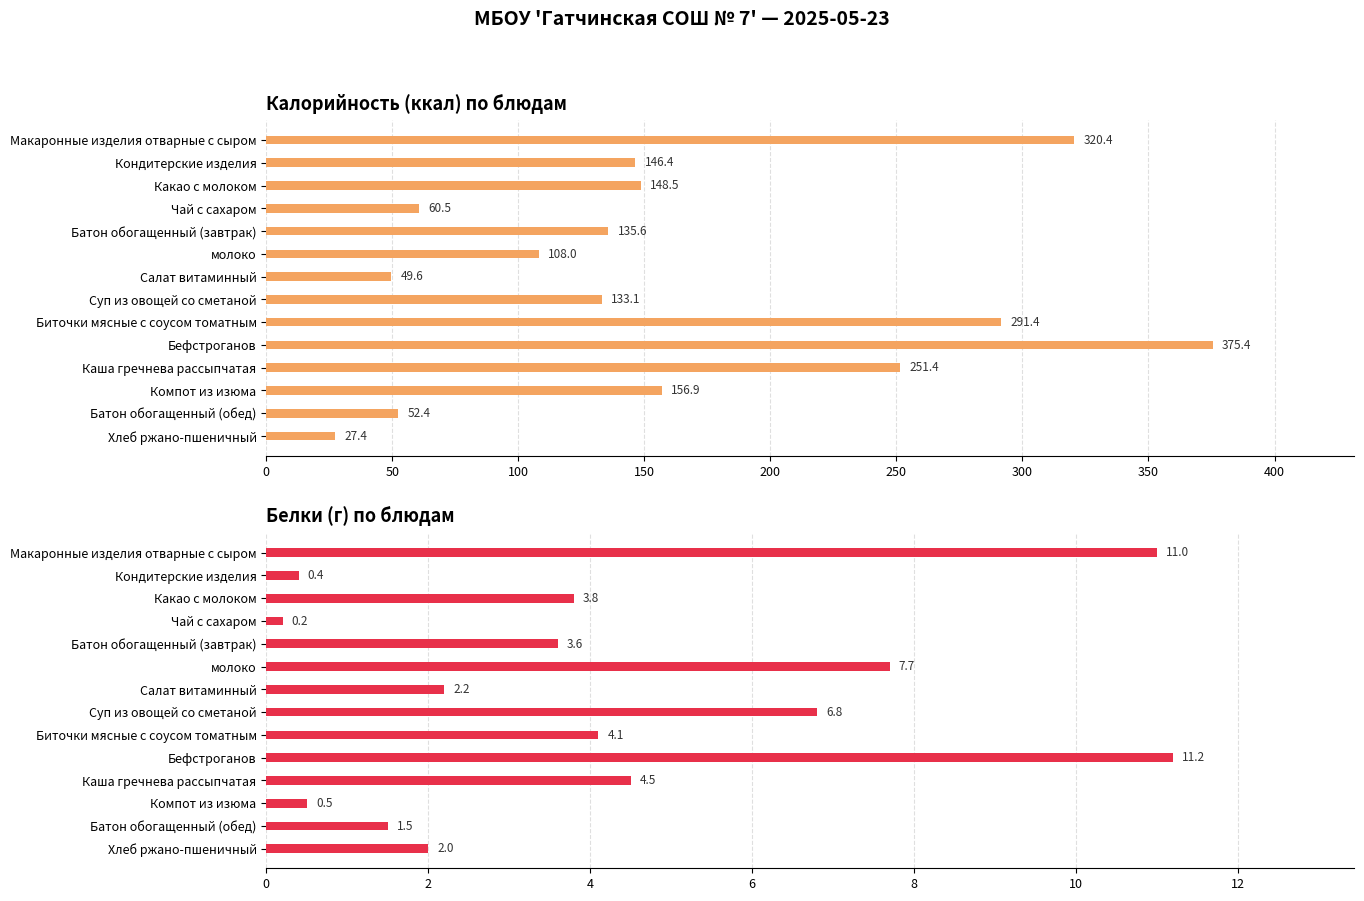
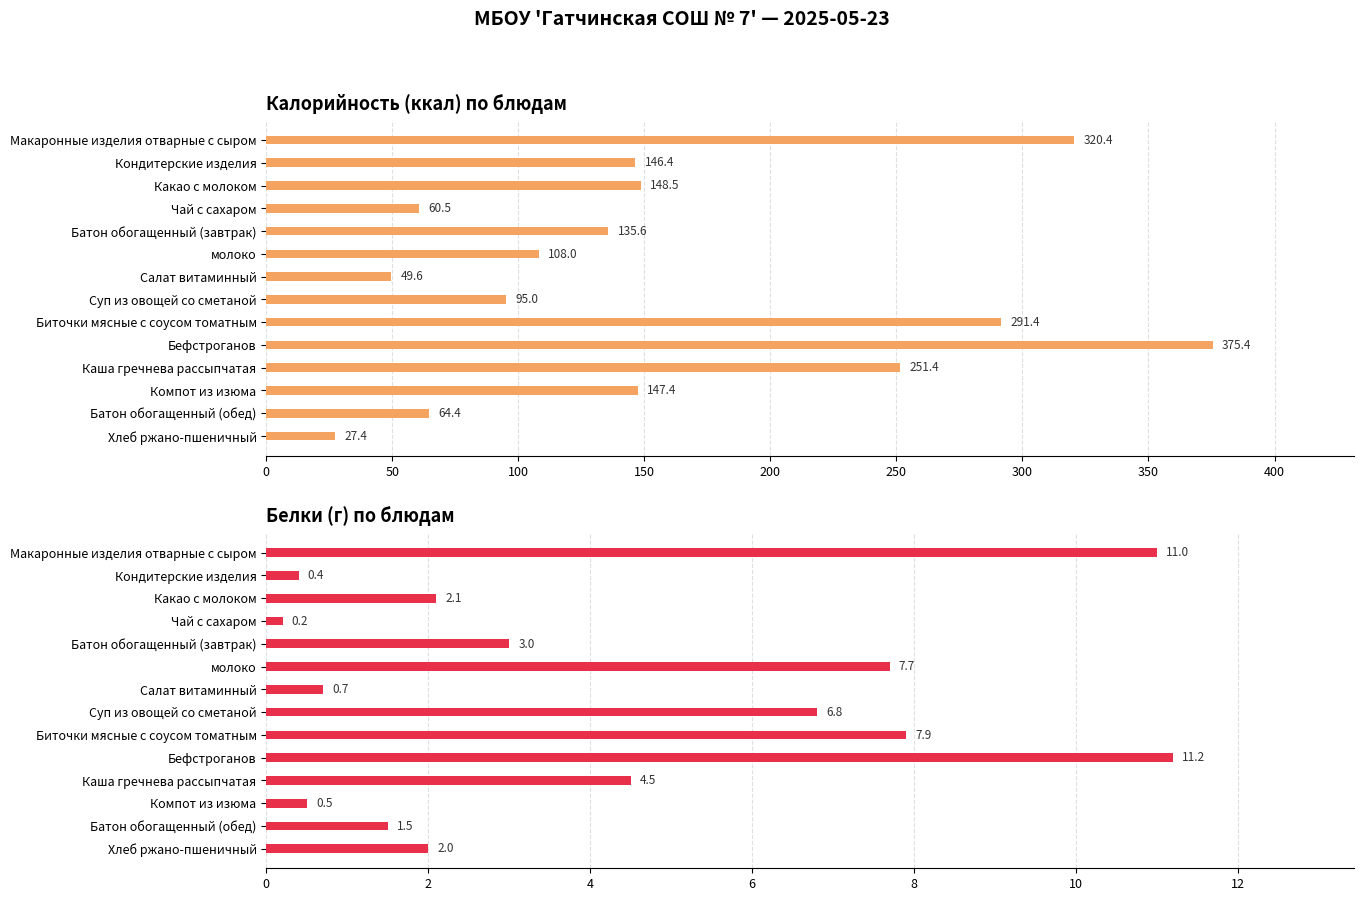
Калорийность (ккал) по блюдам, Суп из овощей со сметаной: 133.1 -> 95.0
Калорийность (ккал) по блюдам, Компот из изюма: 156.9 -> 147.4
Калорийность (ккал) по блюдам, Батон обогащенный (обед): 52.4 -> 64.4
Белки (г) по блюдам, Какао с молоком: 3.8 -> 2.1
Белки (г) по блюдам, Батон обогащенный (завтрак): 3.6 -> 3.0
Белки (г) по блюдам, Салат витаминный: 2.2 -> 0.7
Белки (г) по блюдам, Биточки мясные с соусом томатным: 4.1 -> 7.9
